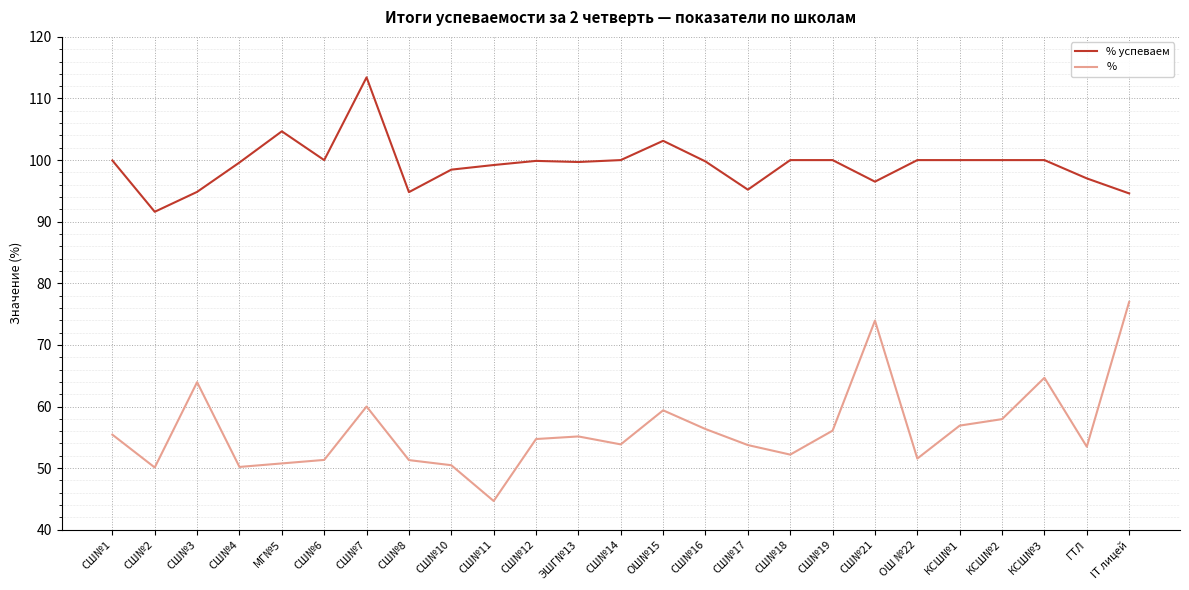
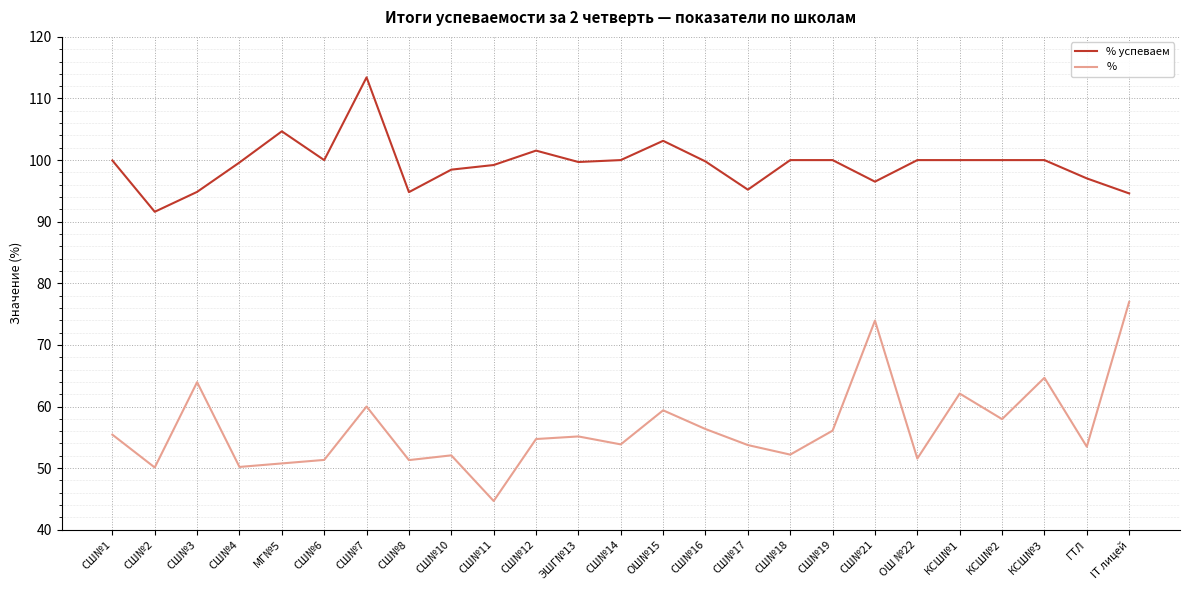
%, СШ№10: 50 -> 52
% успеваем, СШ№12: 100 -> 102
%, КСШ№1: 57 -> 62
